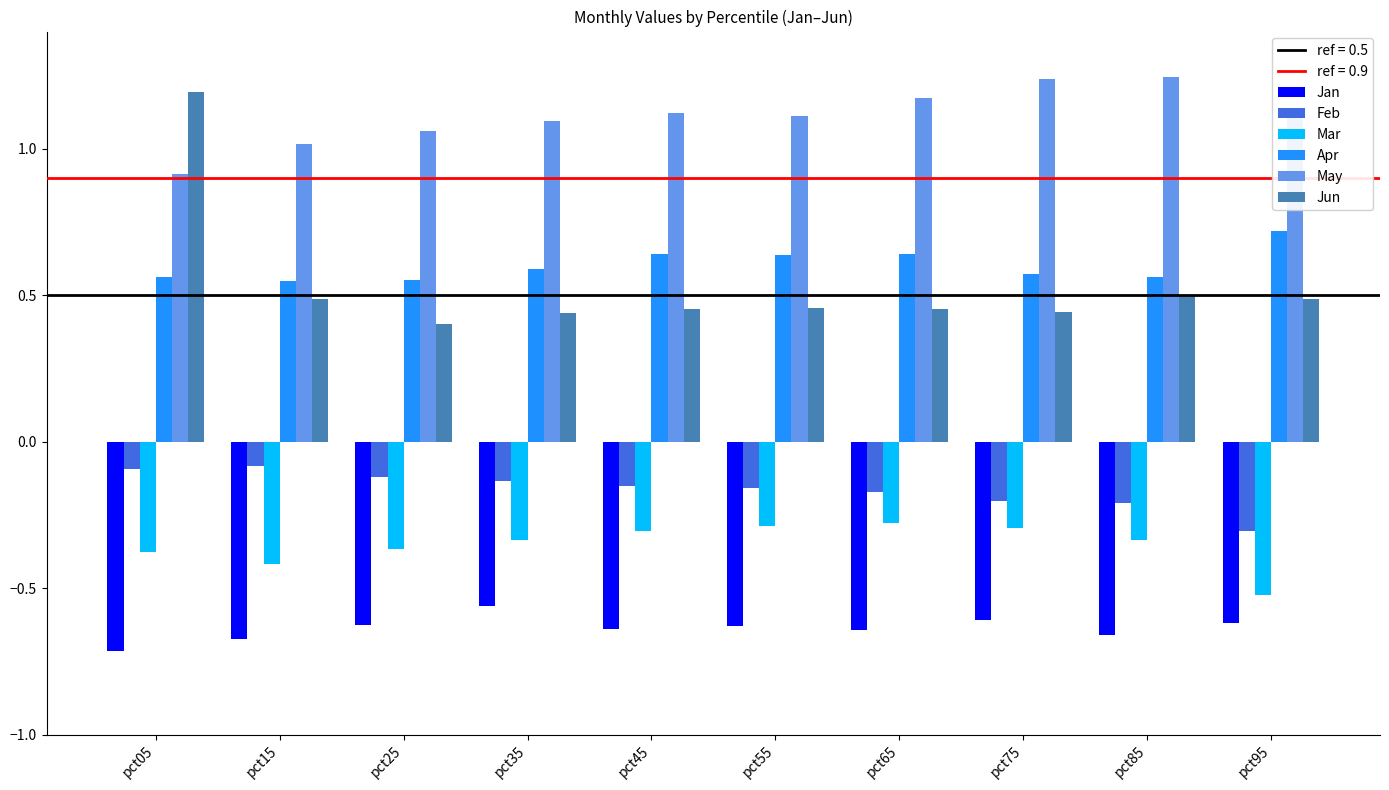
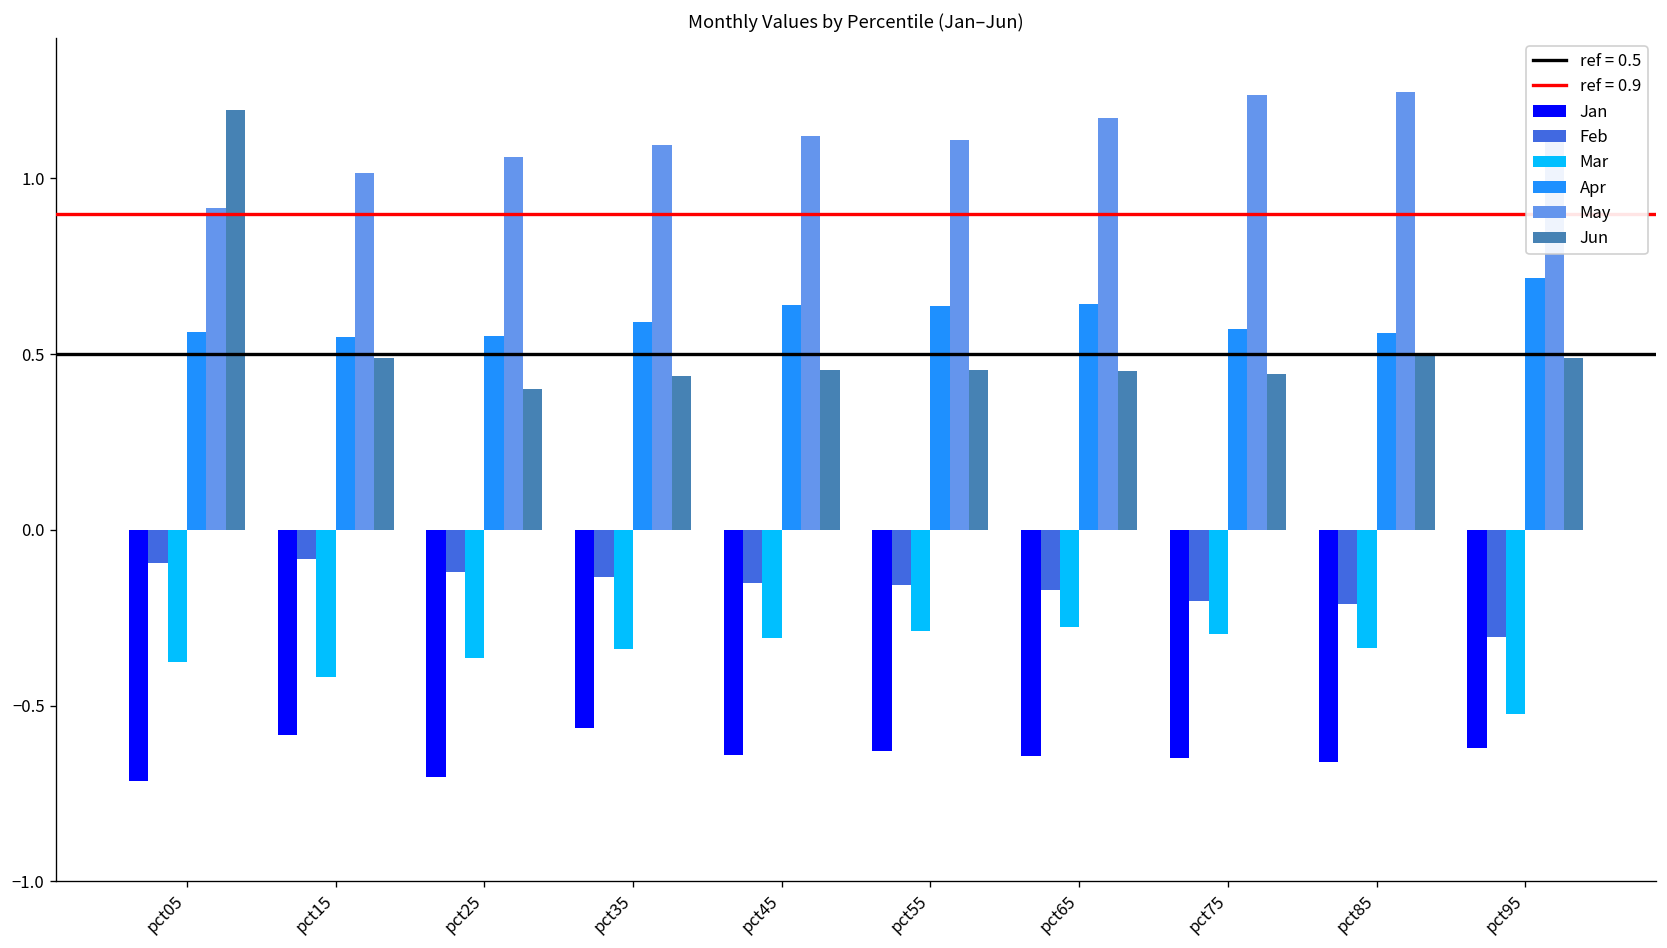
Jan, pct15: -0.67 -> -0.58
Jan, pct25: -0.62 -> -0.70
Jan, pct75: -0.61 -> -0.65
